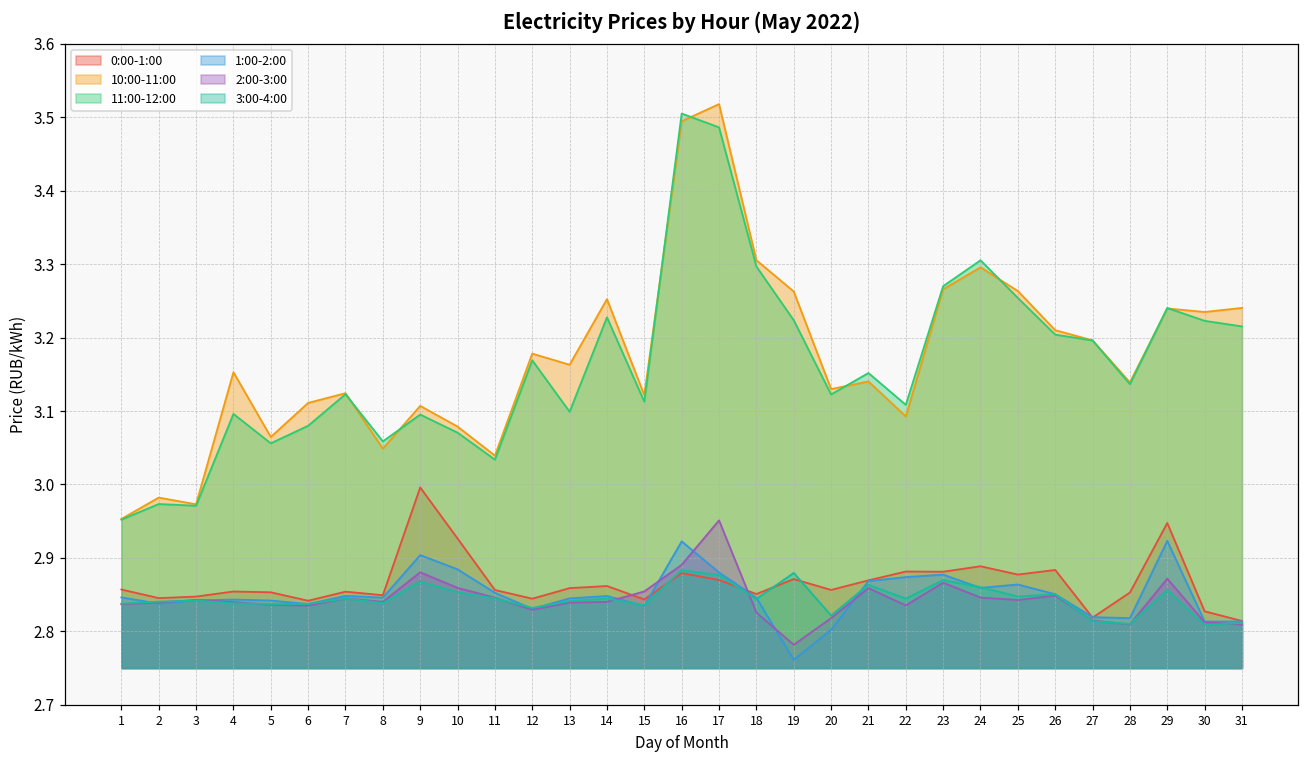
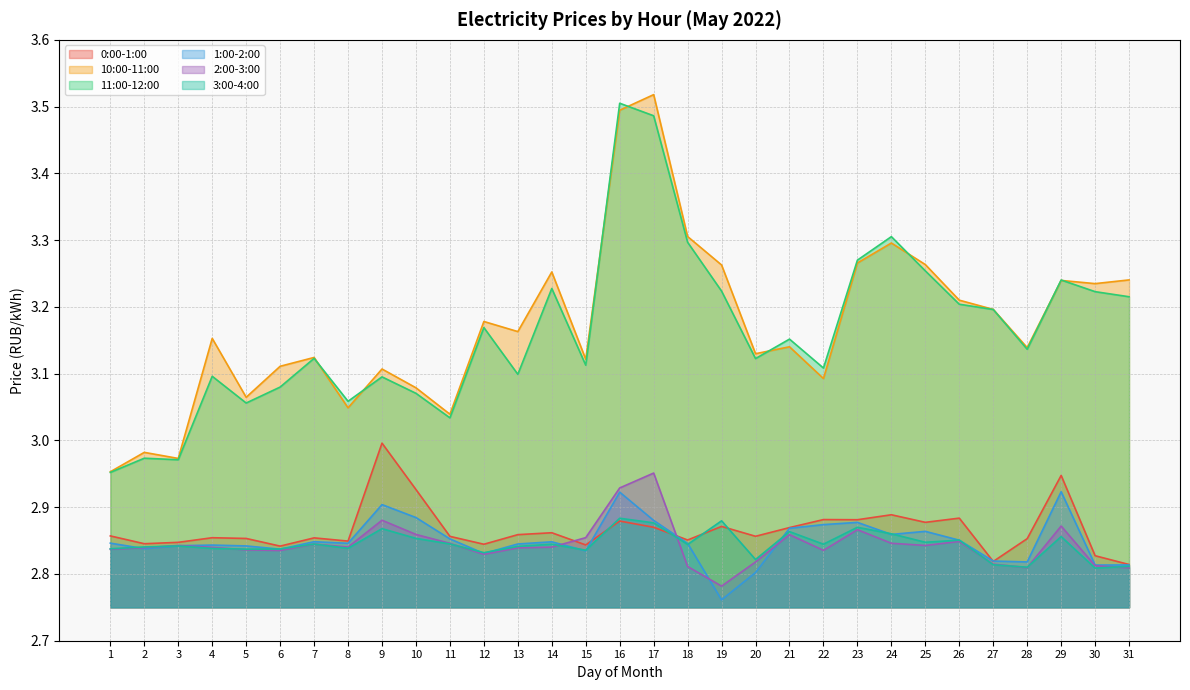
2:00-3:00, 16: 2.89 -> 2.93
2:00-3:00, 18: 2.83 -> 2.81
